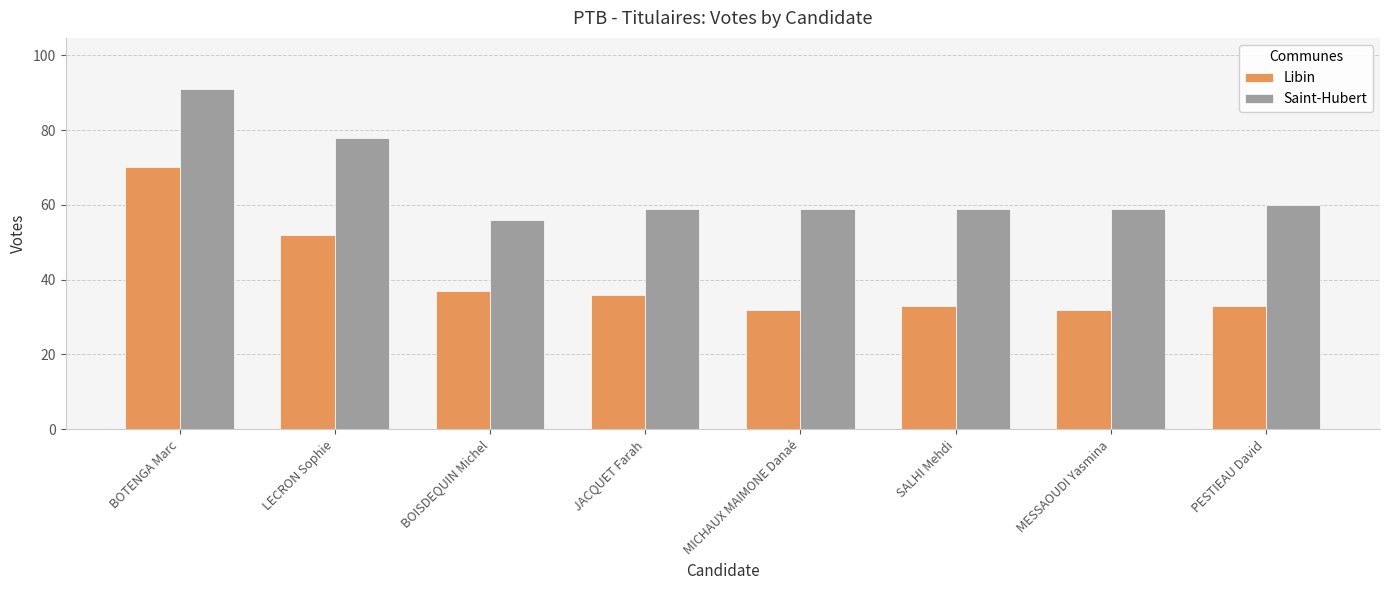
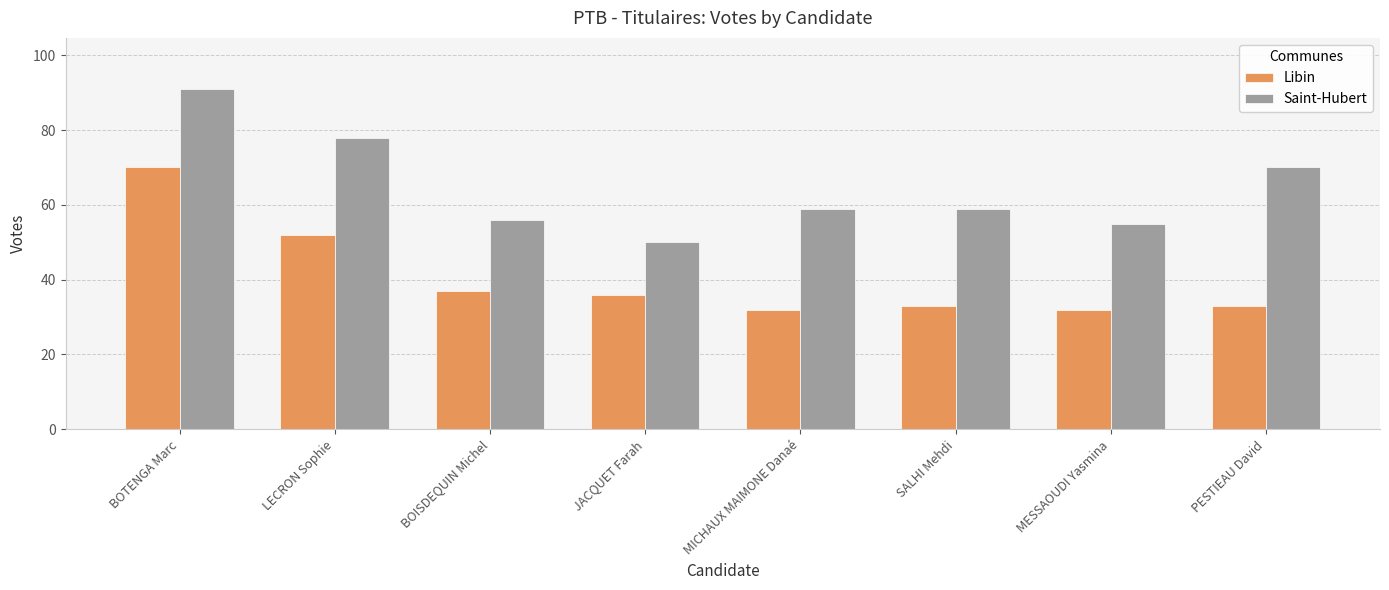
Saint-Hubert, JACQUET Farah: 59 -> 50
Saint-Hubert, MESSAOUDI Yasmina: 59 -> 55
Saint-Hubert, PESTIEAU David: 60 -> 70
